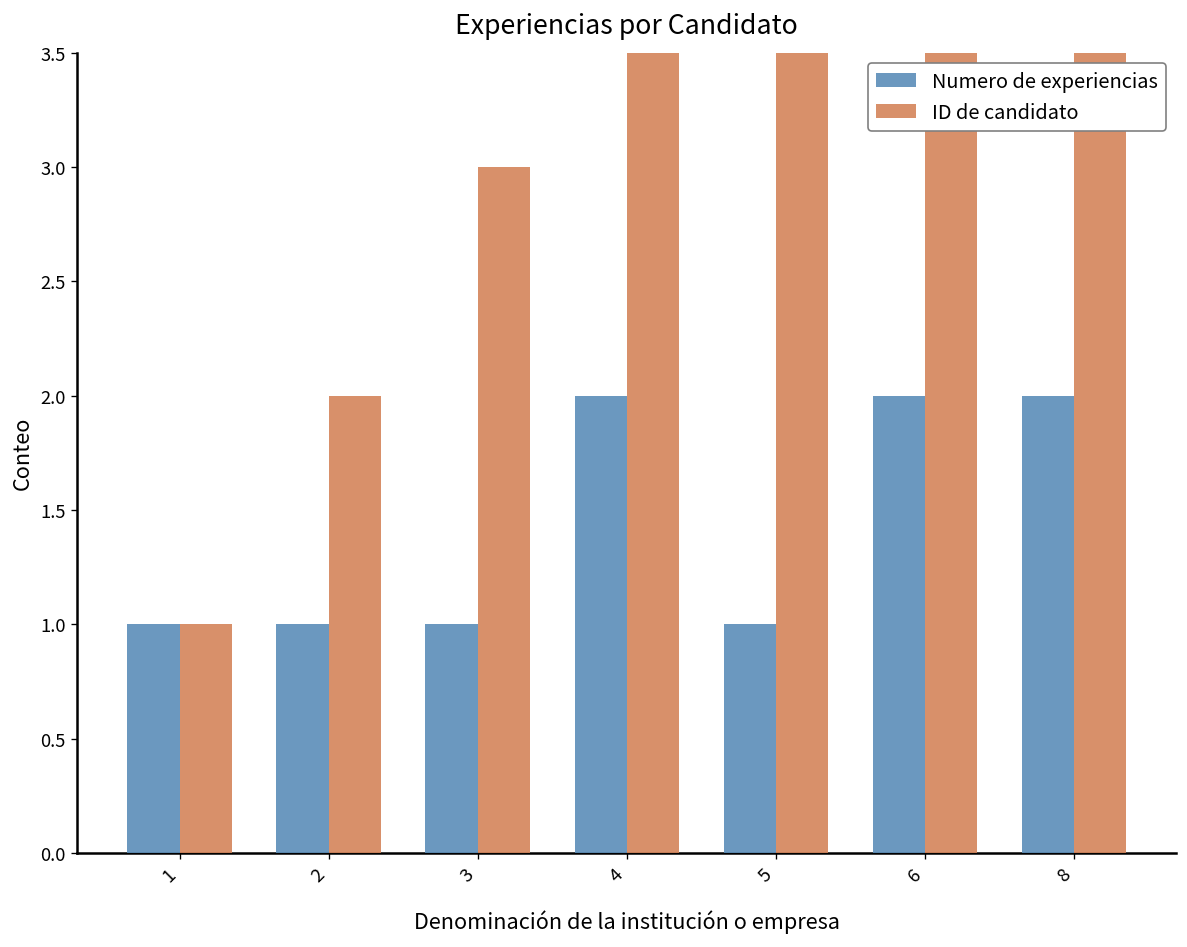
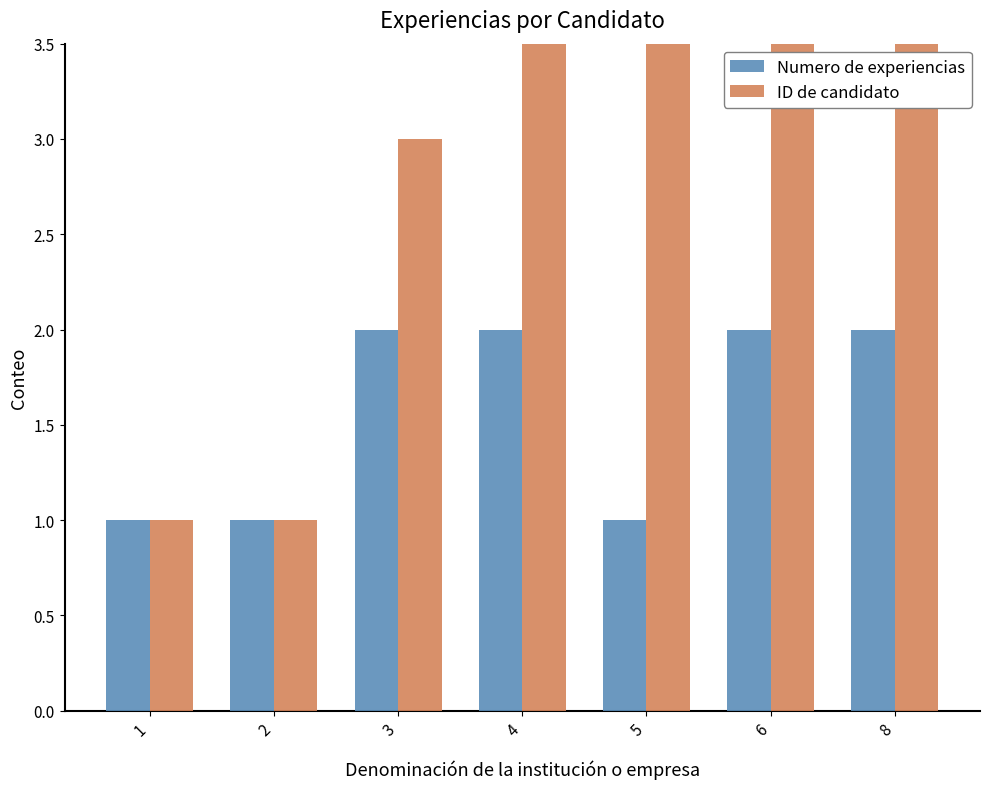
ID de candidato, 2: 2 -> 1
Numero de experiencias, 3: 1 -> 2
